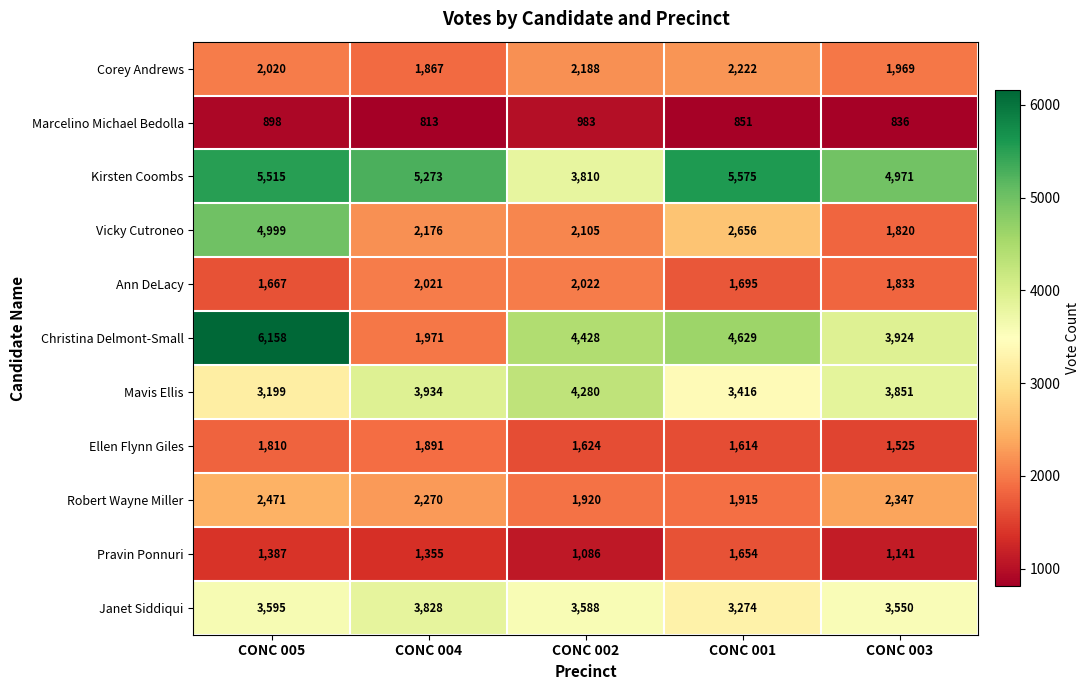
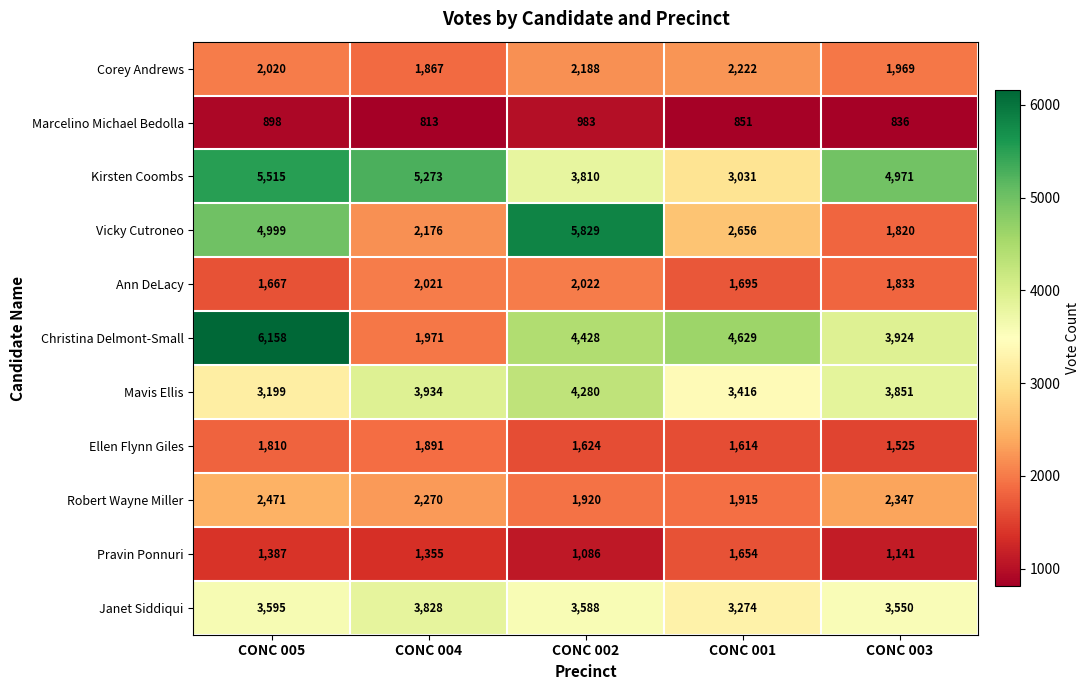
Kirsten Coombs, CONC 001: 5,575 -> 3,031
Vicky Cutroneo, CONC 002: 2,105 -> 5,829
